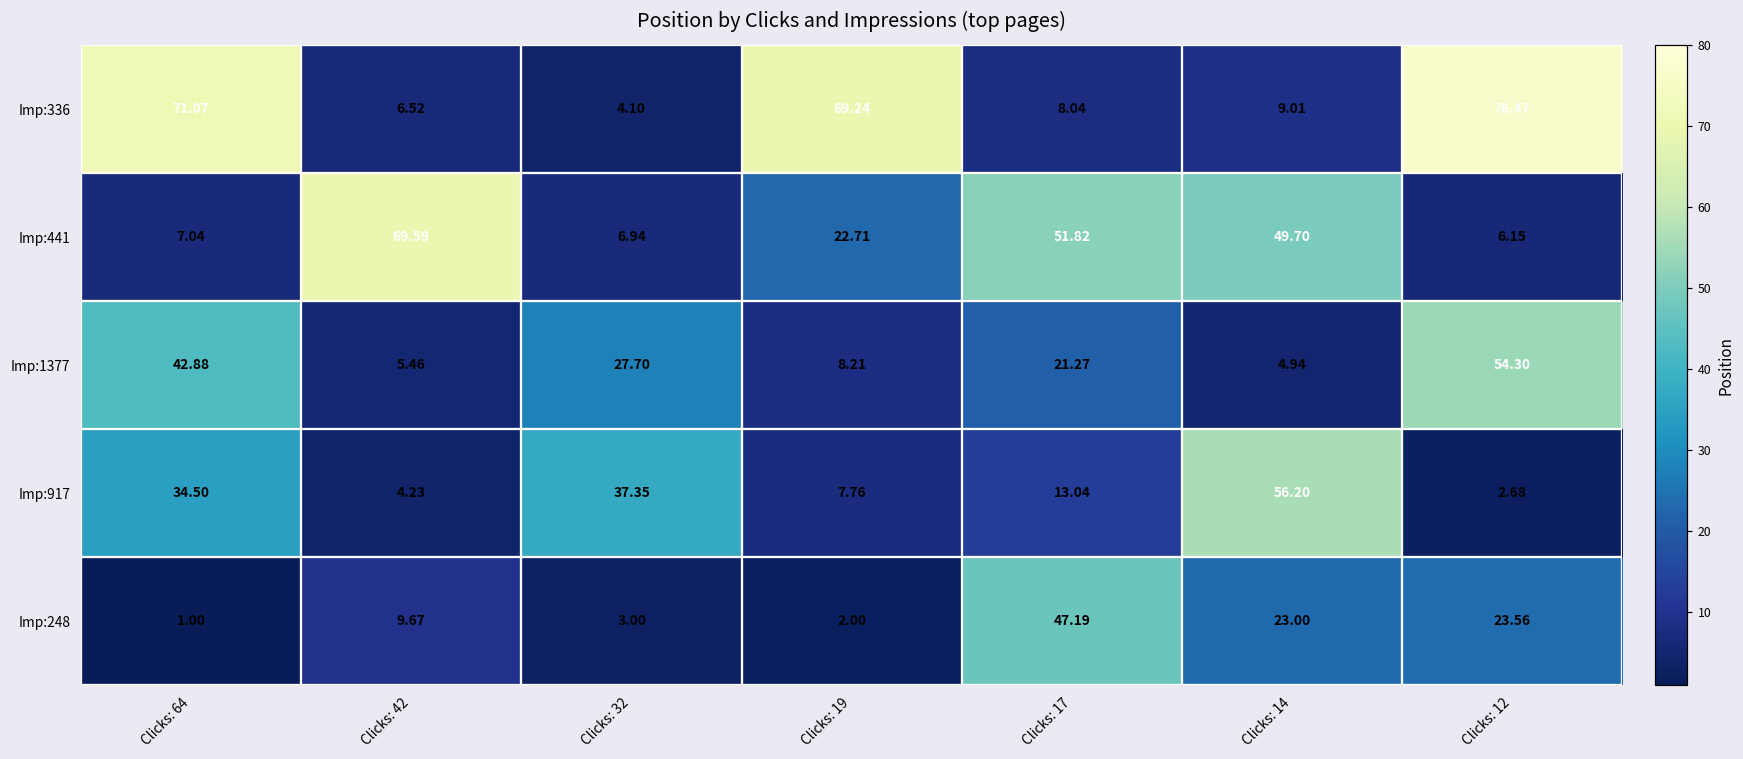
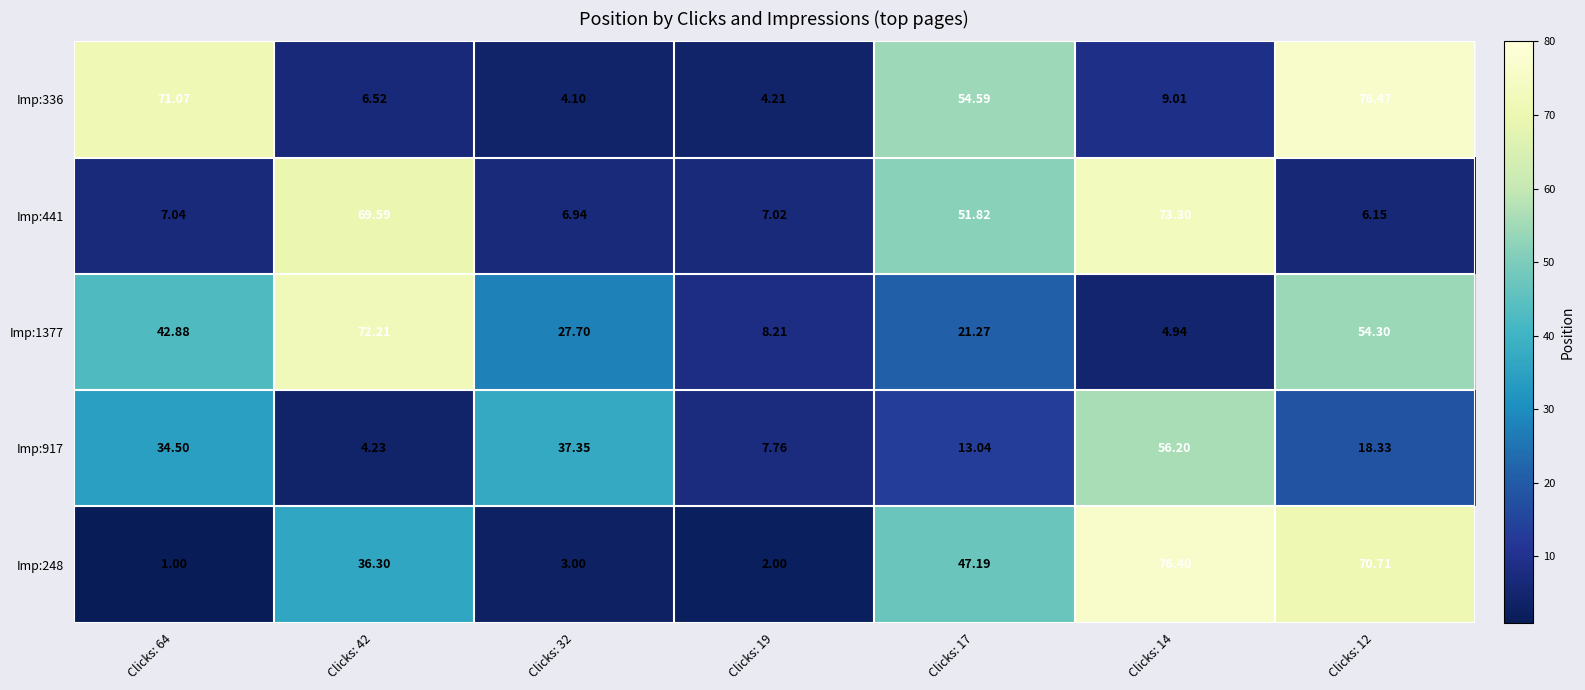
Imp:336, Clicks: 19: 69.24 -> 4.21
Imp:336, Clicks: 17: 8.04 -> 54.59
Imp:441, Clicks: 19: 22.71 -> 7.02
Imp:441, Clicks: 14: 49.70 -> 73.30
Imp:1377, Clicks: 42: 5.46 -> 72.21
Imp:917, Clicks: 12: 2.68 -> 18.33
Imp:248, Clicks: 42: 9.67 -> 36.30
Imp:248, Clicks: 14: 23.00 -> 76.40
Imp:248, Clicks: 12: 23.56 -> 70.71
